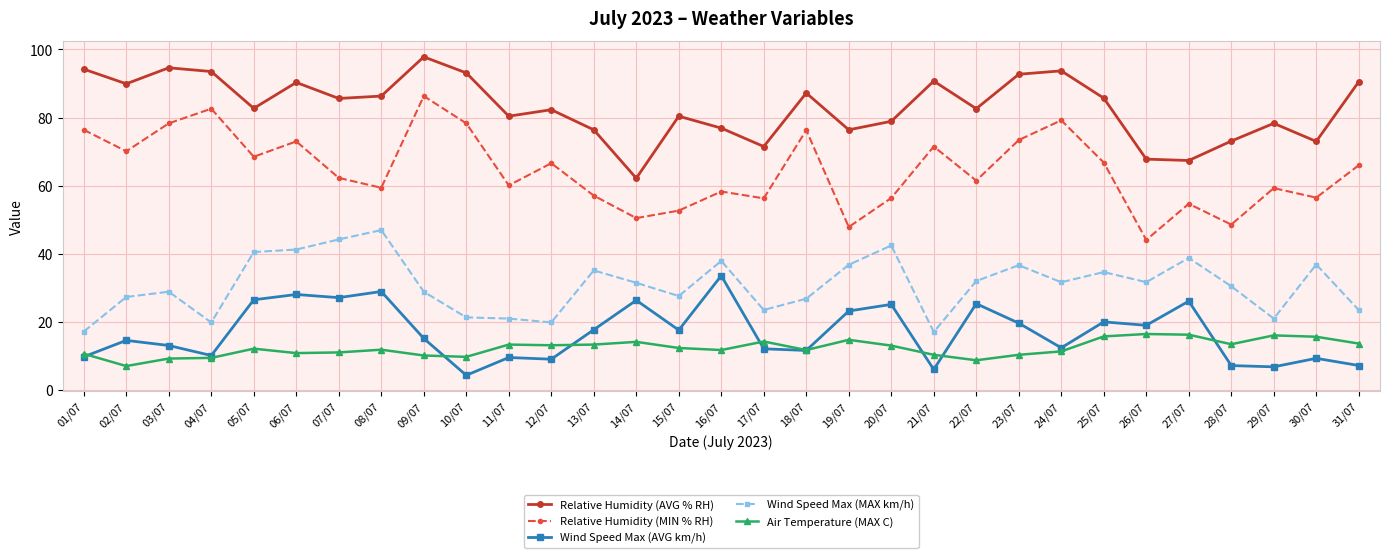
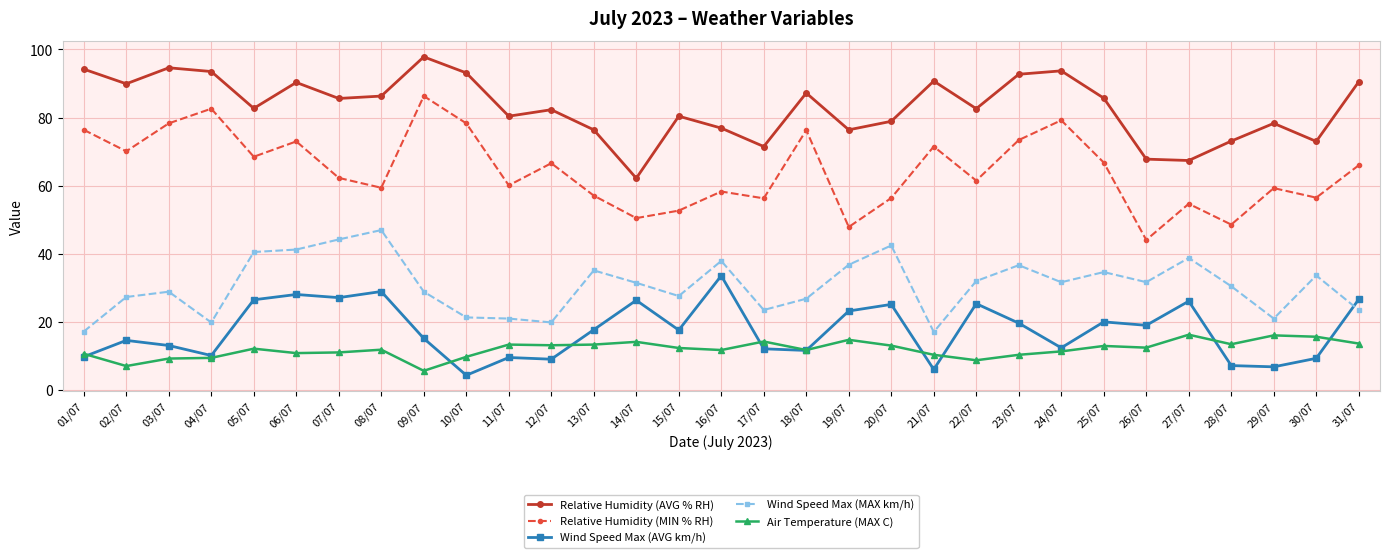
Air Temperature (MAX C), 09/07: 10 -> 6
Air Temperature (MAX C), 25/07: 16 -> 13
Air Temperature (MAX C), 26/07: 17 -> 13
Wind Speed Max (MAX km/h), 30/07: 37 -> 34
Wind Speed Max (AVG km/h), 31/07: 7 -> 27
